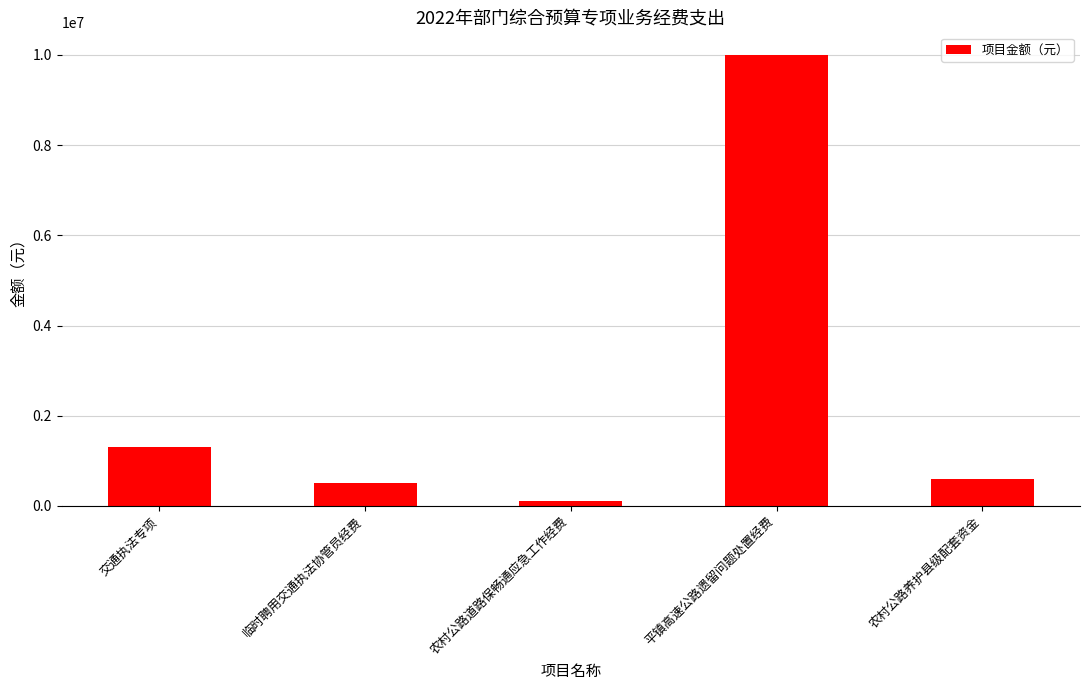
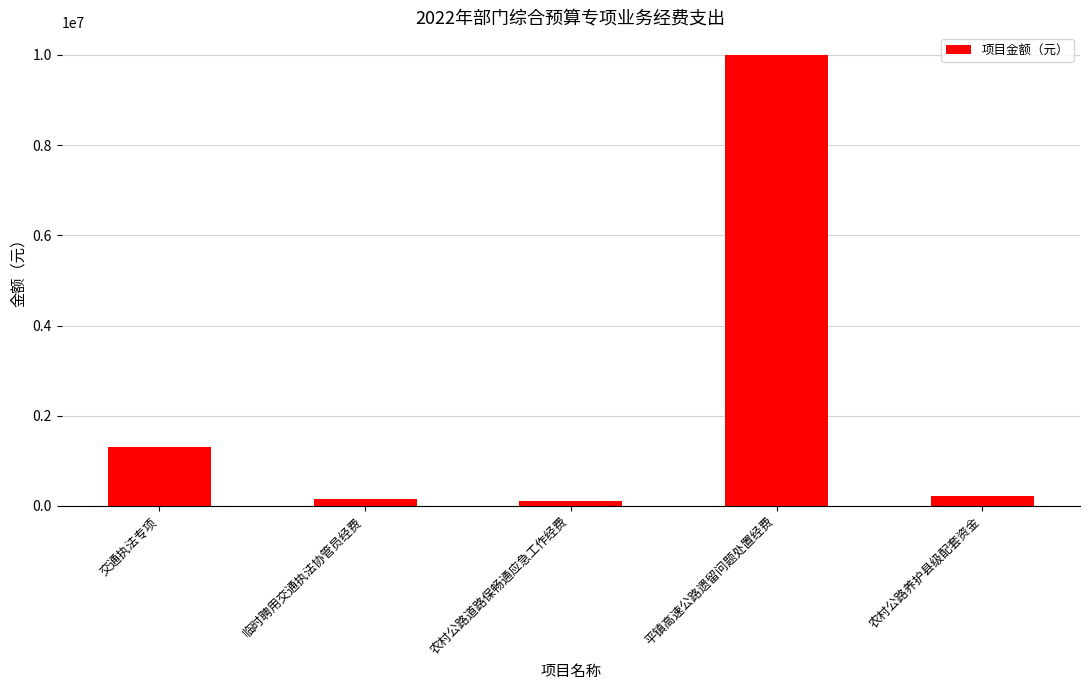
临时聘用交通执法协管员经费: 500000 -> 200000
农村公路养护县级配套资金: 600000 -> 200000
